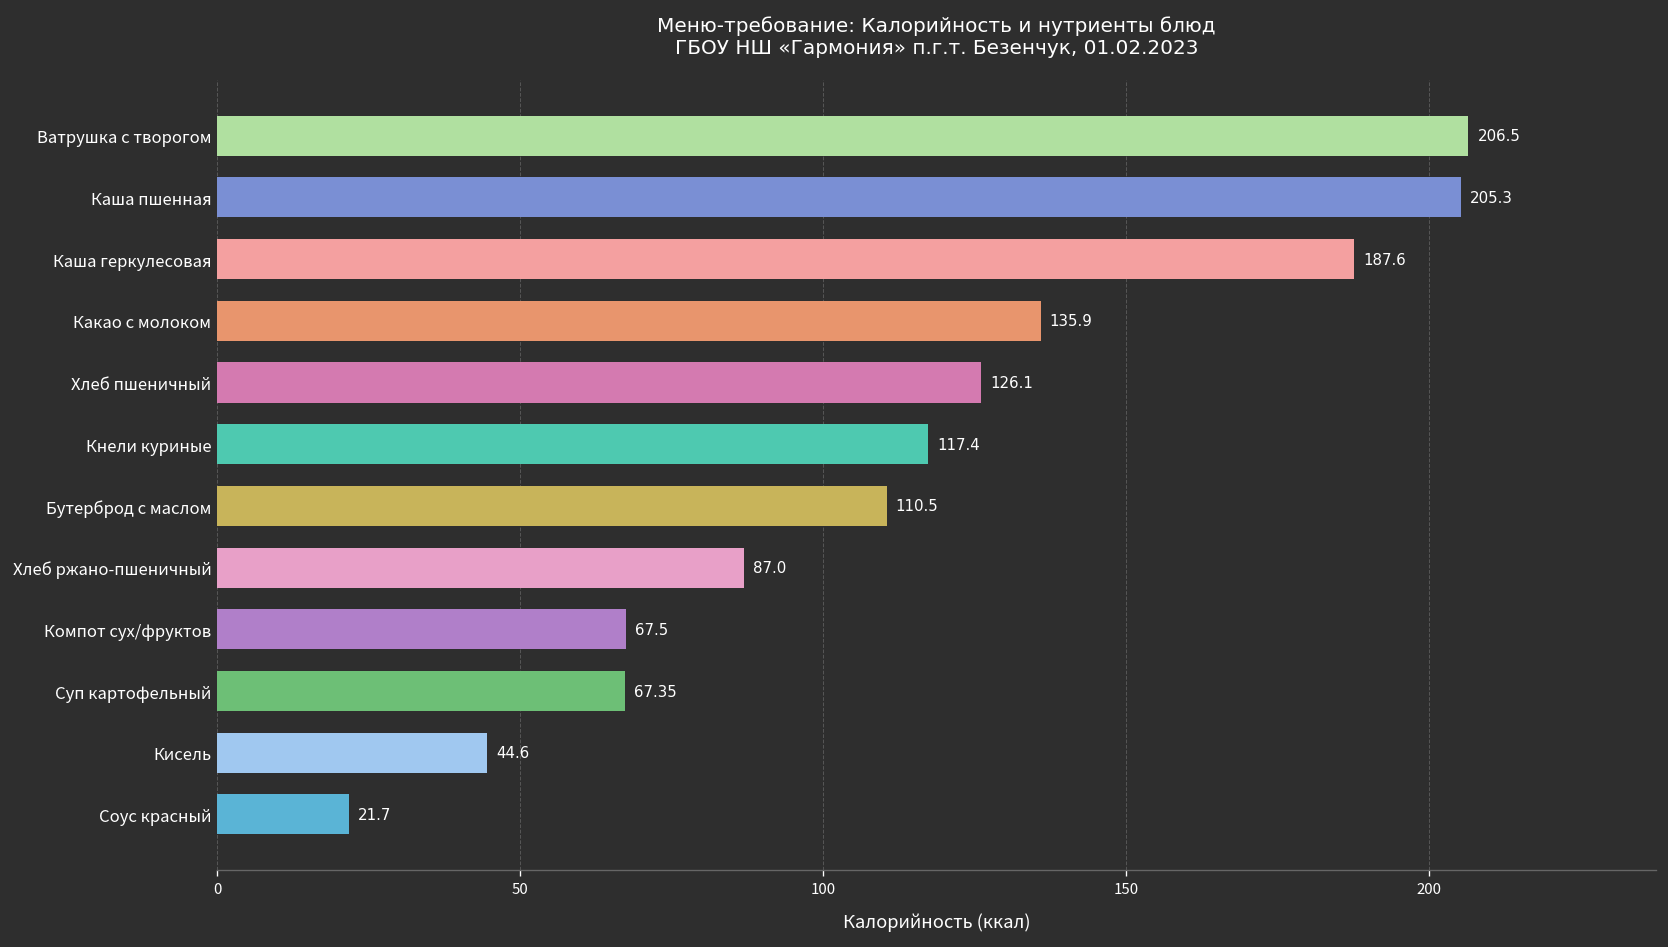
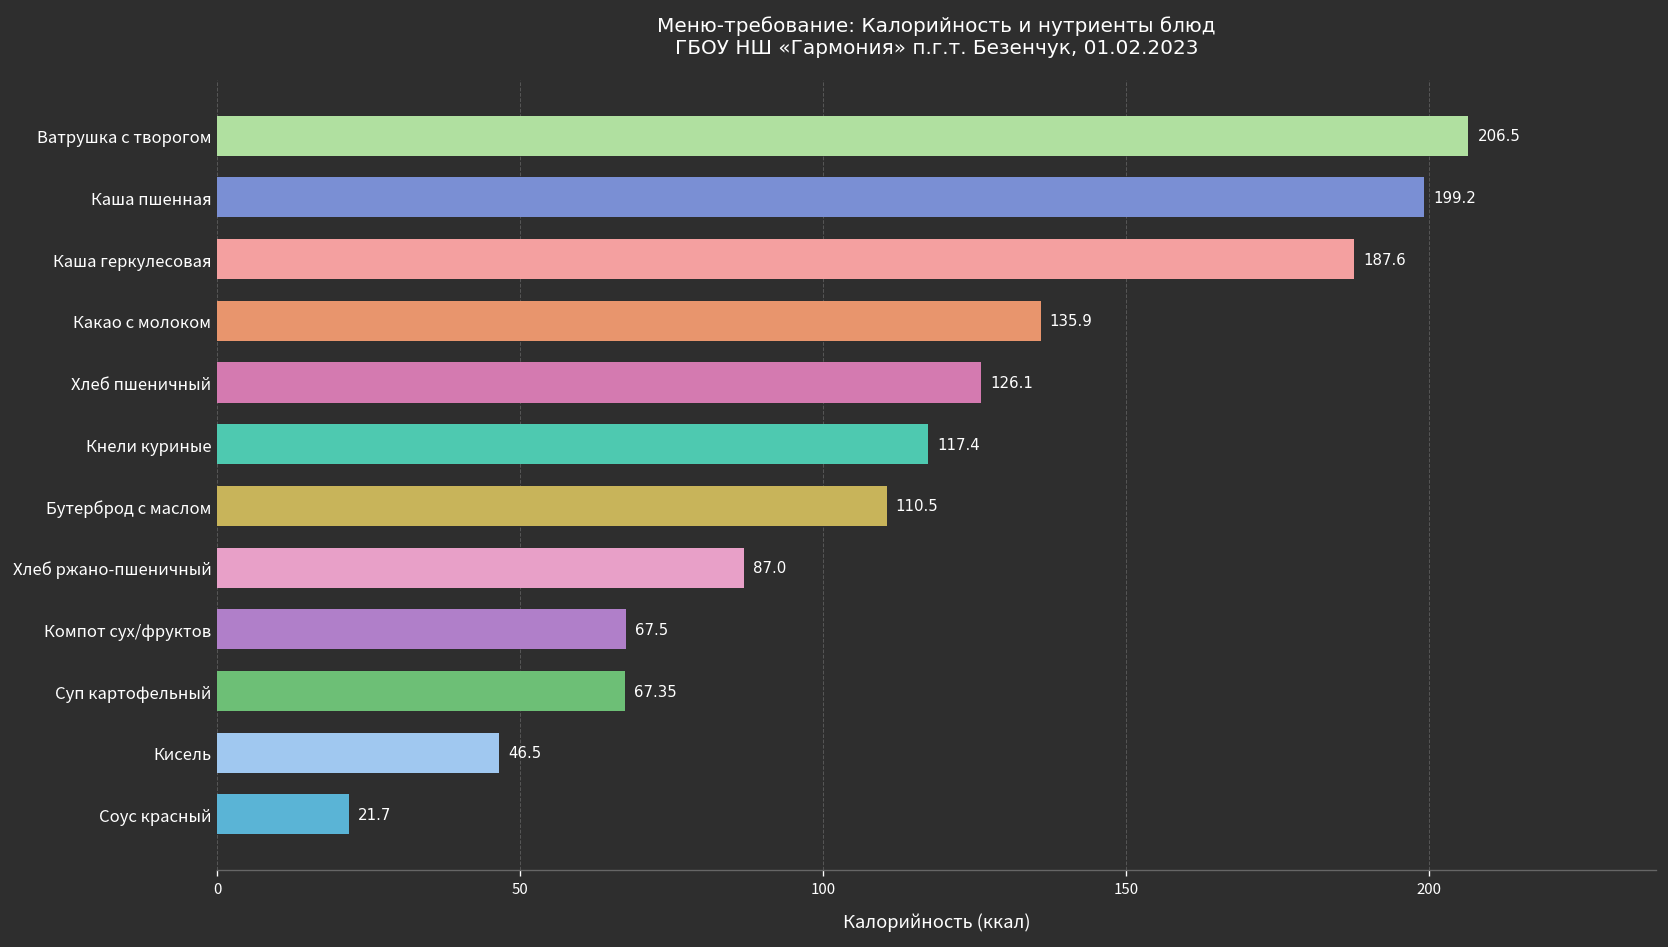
Каша пшенная: 205.3 -> 199.2
Кисель: 44.6 -> 46.5
